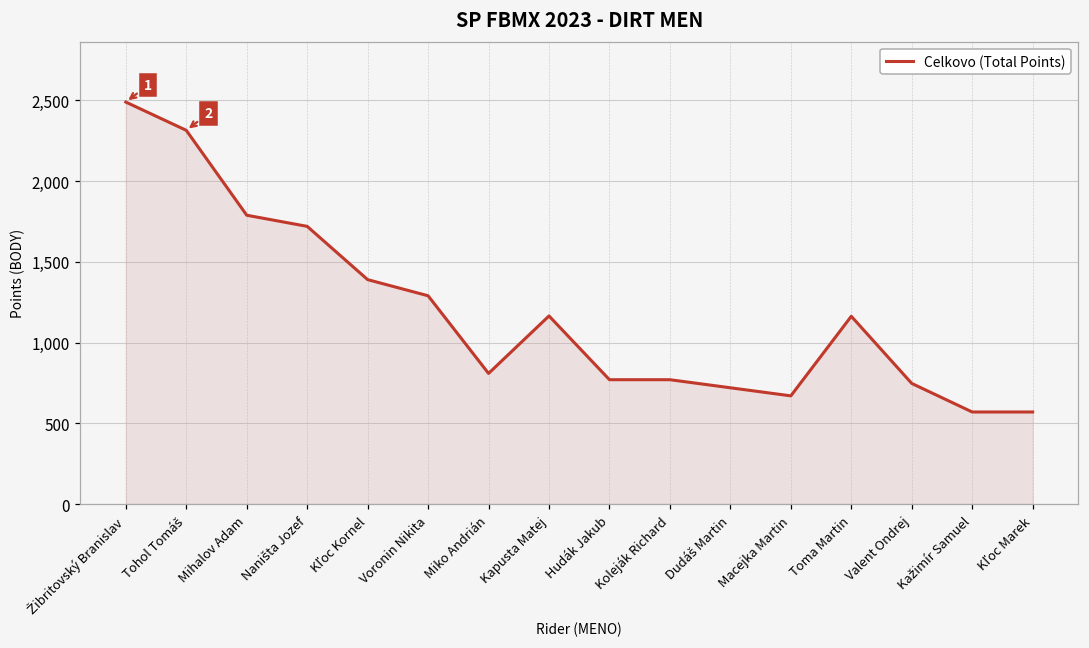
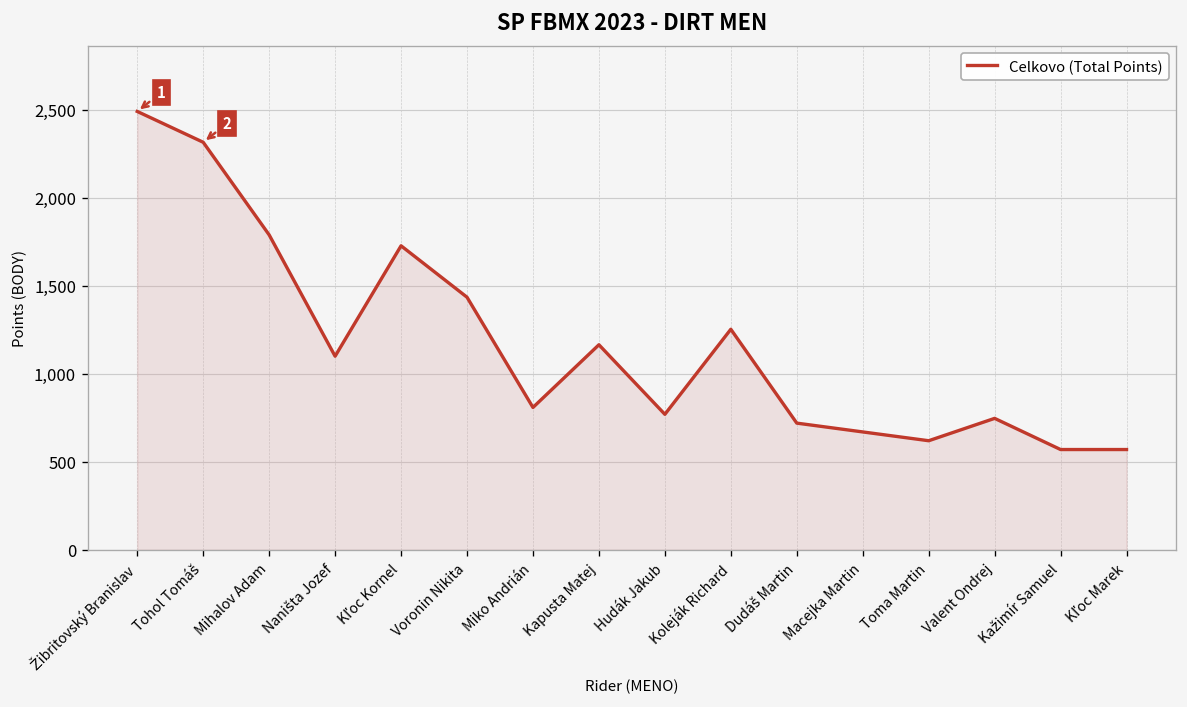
Naništa Jozef: 1,720 -> 1,100
Kľoc Kornel: 1,390 -> 1,730
Voronin Nikita: 1,290 -> 1,440
Koleják Richard: 770 -> 1,250
Toma Martin: 1,160 -> 620
